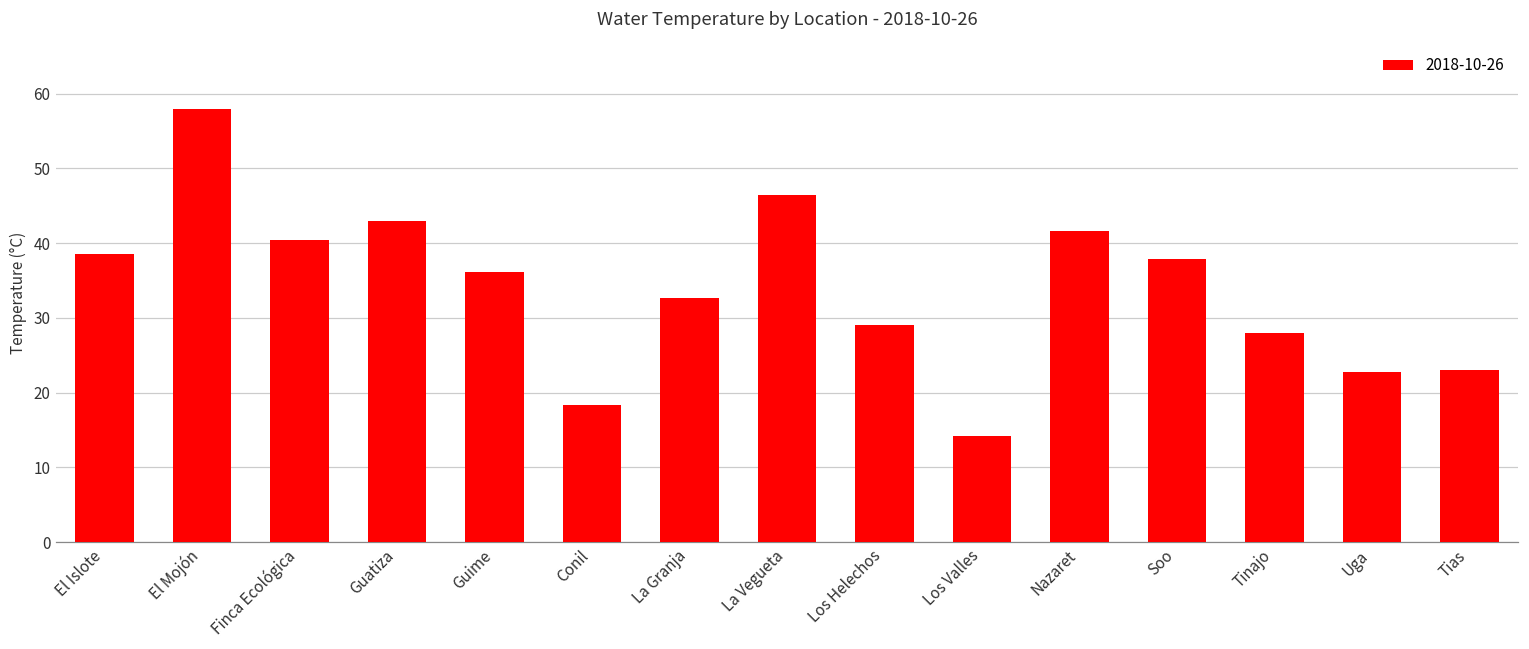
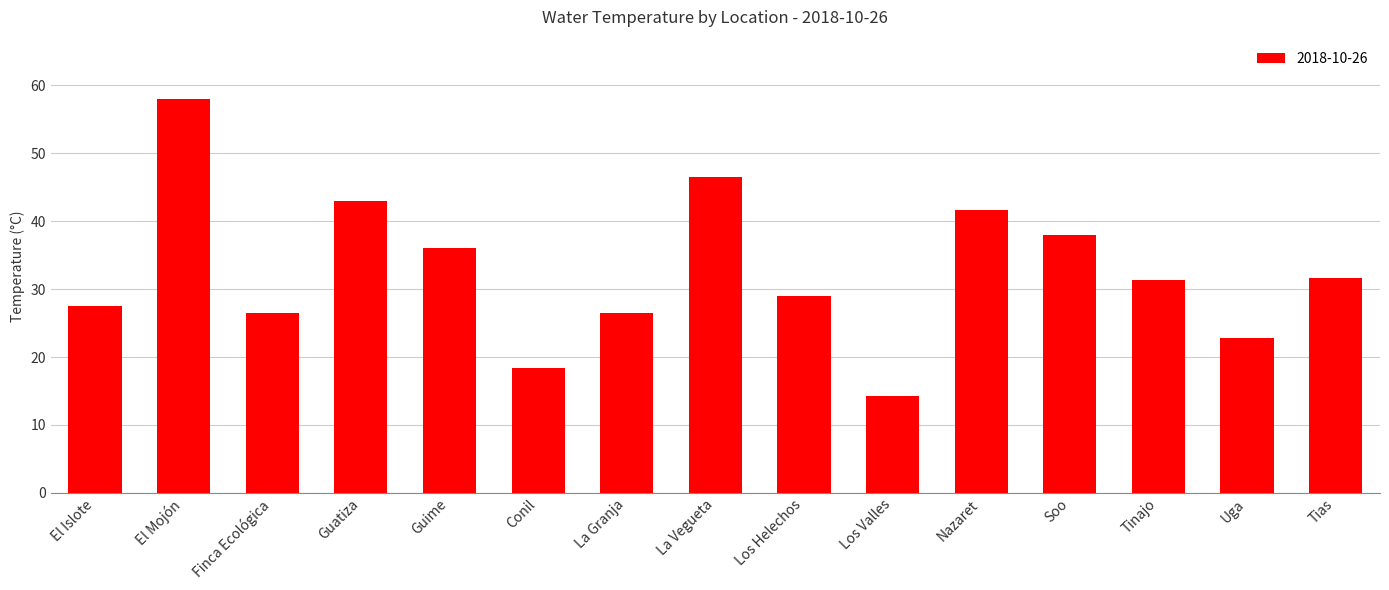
El Islote: 39 -> 28
Finca Ecológica: 40 -> 27
La Granja: 33 -> 27
Tinajo: 28 -> 31
Tias: 23 -> 32
